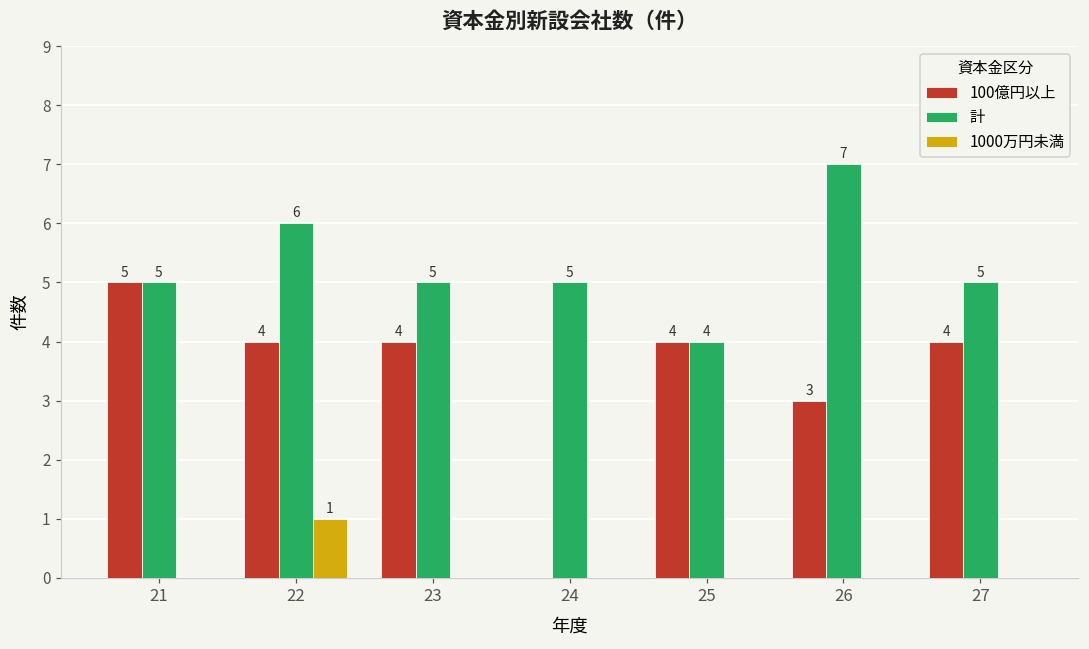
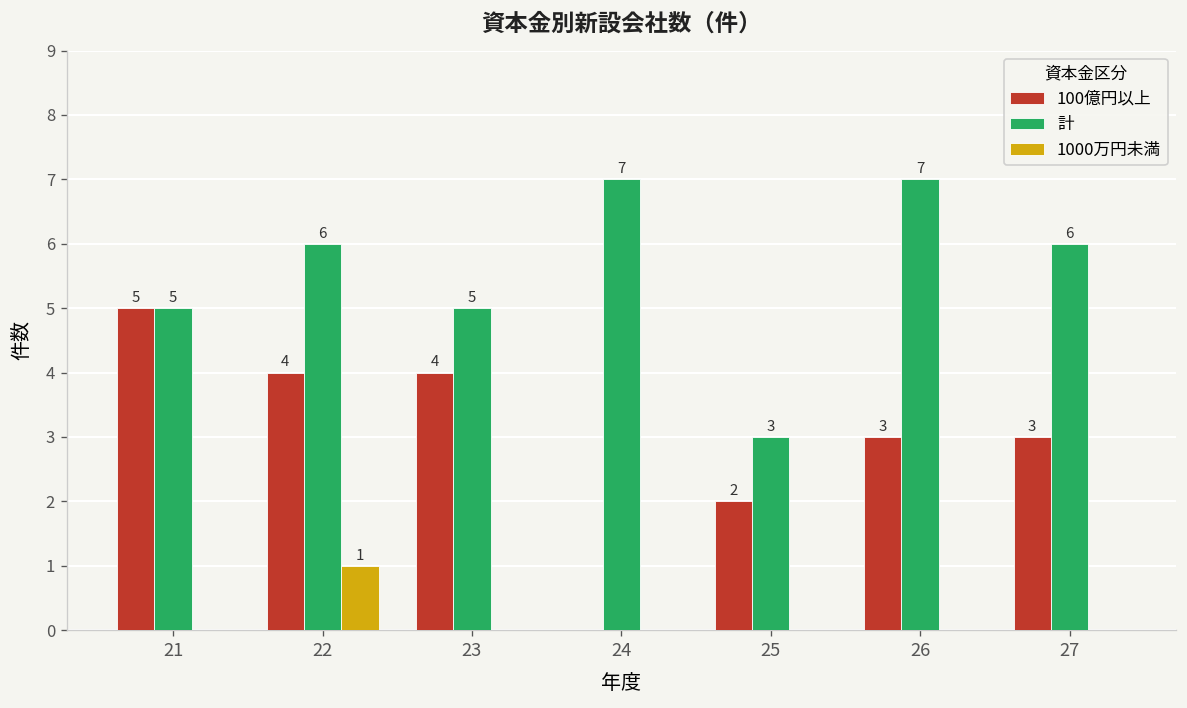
計, 24: 5 -> 7
100億円以上, 25: 4 -> 2
計, 25: 4 -> 3
100億円以上, 27: 4 -> 3
計, 27: 5 -> 6
